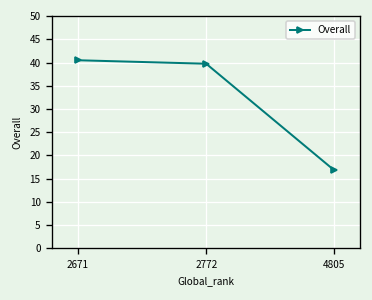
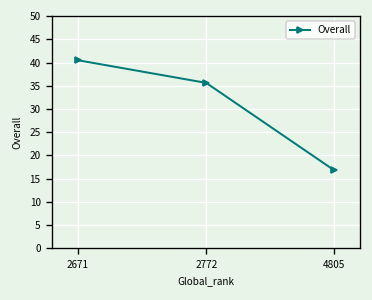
2772: 40 -> 36
